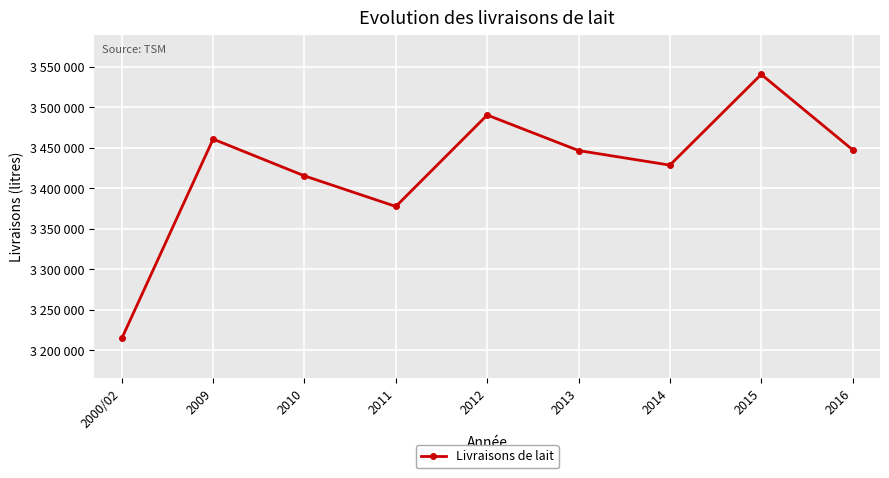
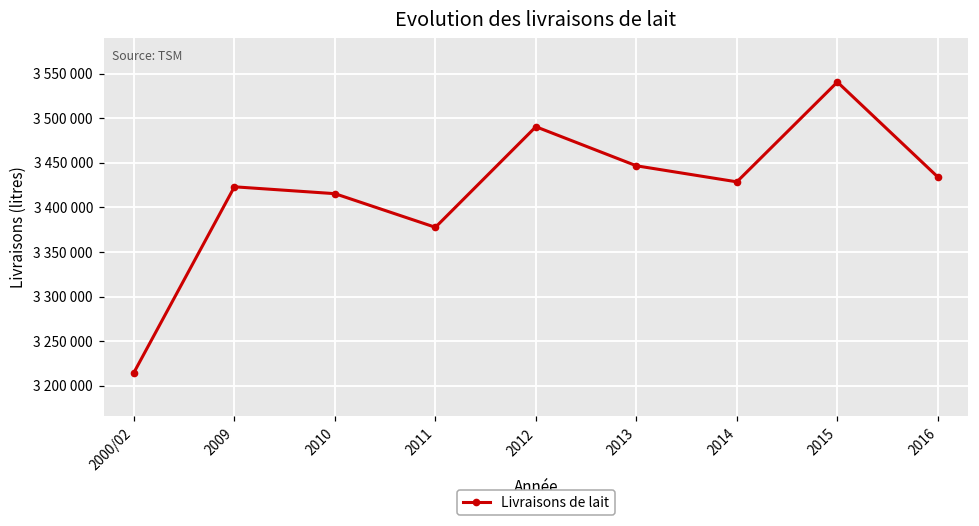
2009: 3460000 -> 3420000
2016: 3450000 -> 3430000
